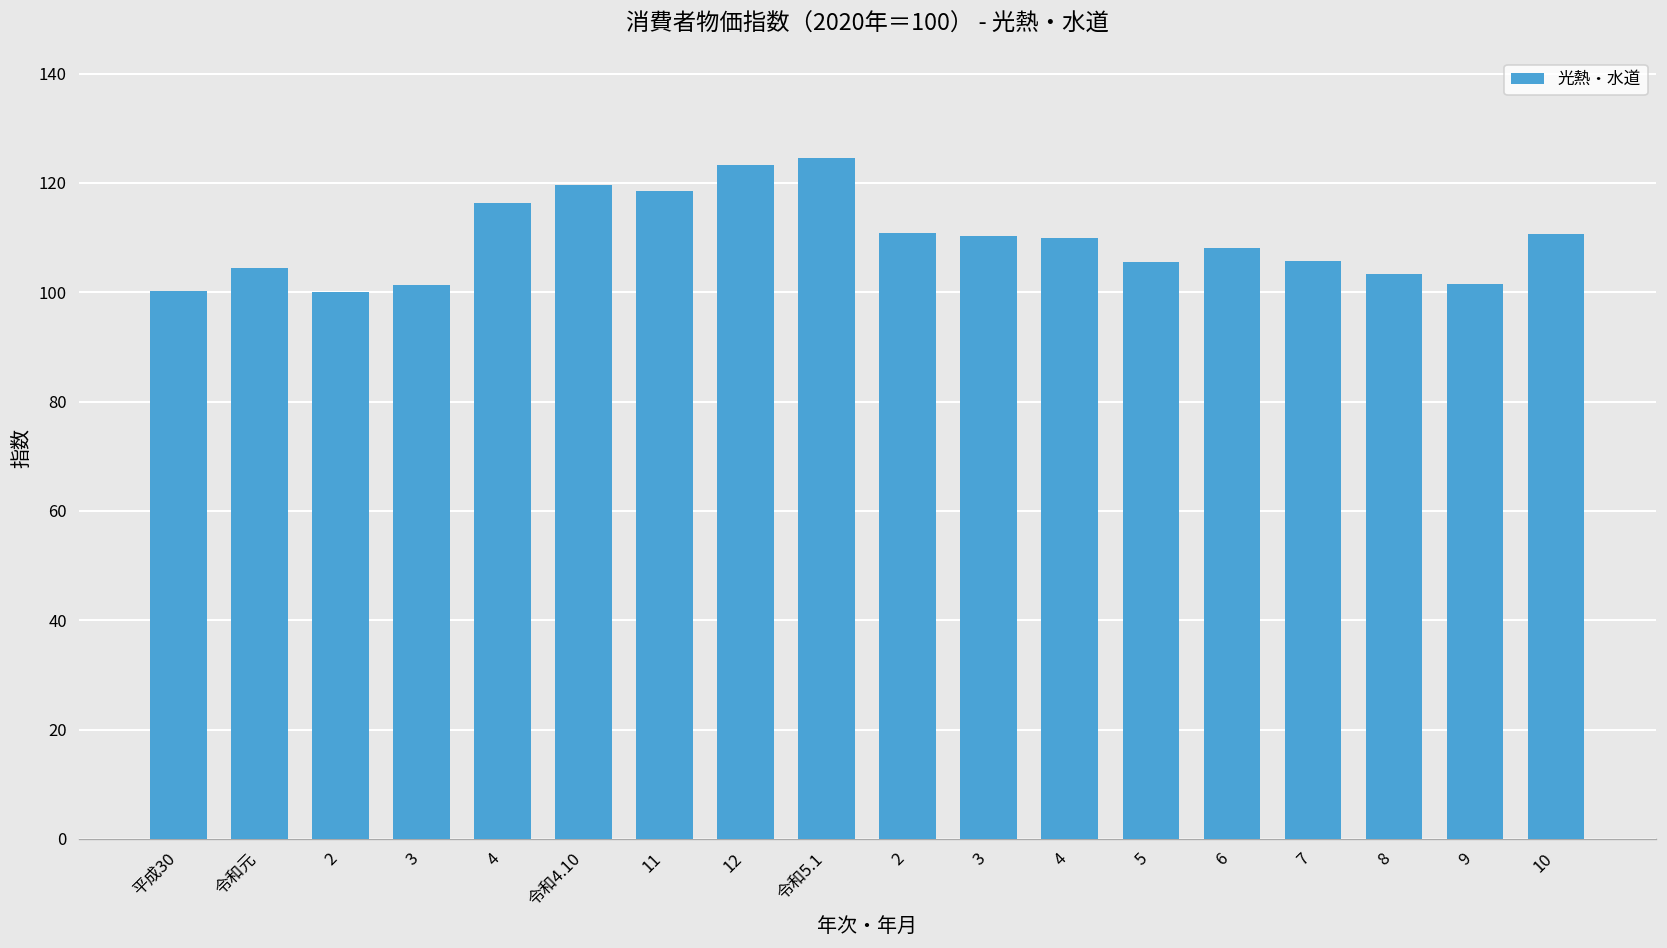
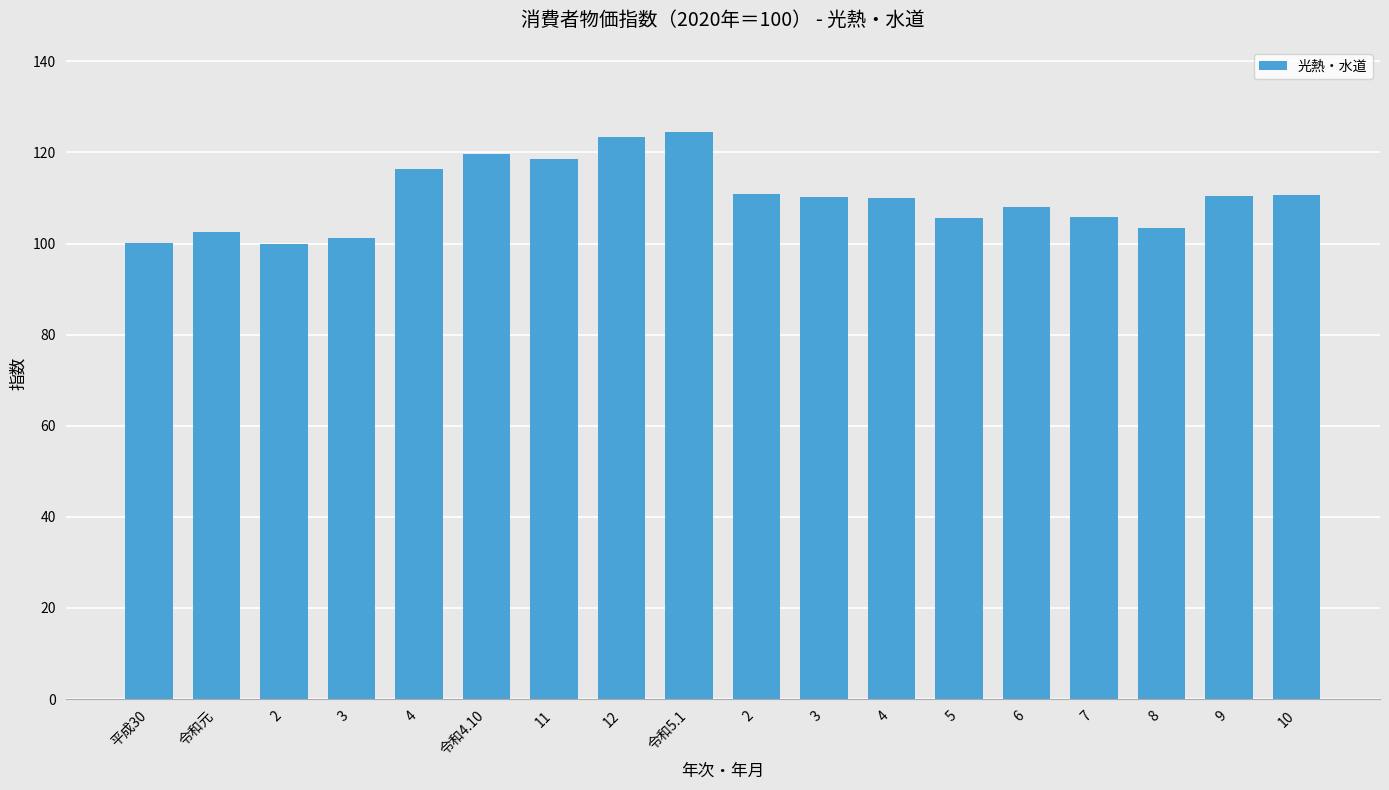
令和元: 105 -> 103
9: 102 -> 110
